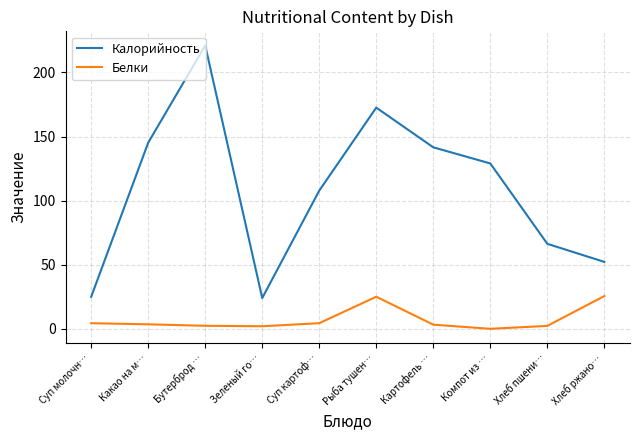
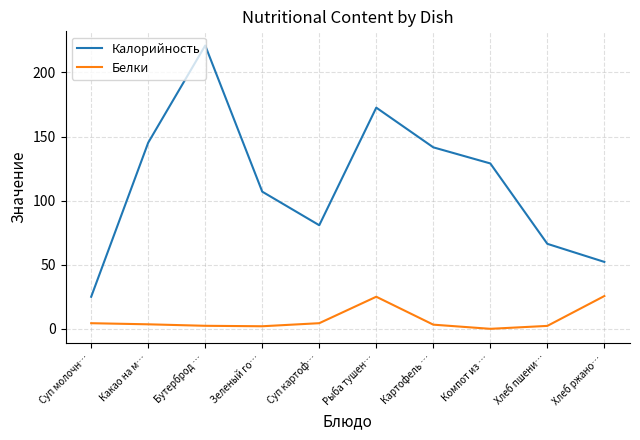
Калорийность, Зеленый го…: 24 -> 107
Калорийность, Суп картоф…: 108 -> 81
